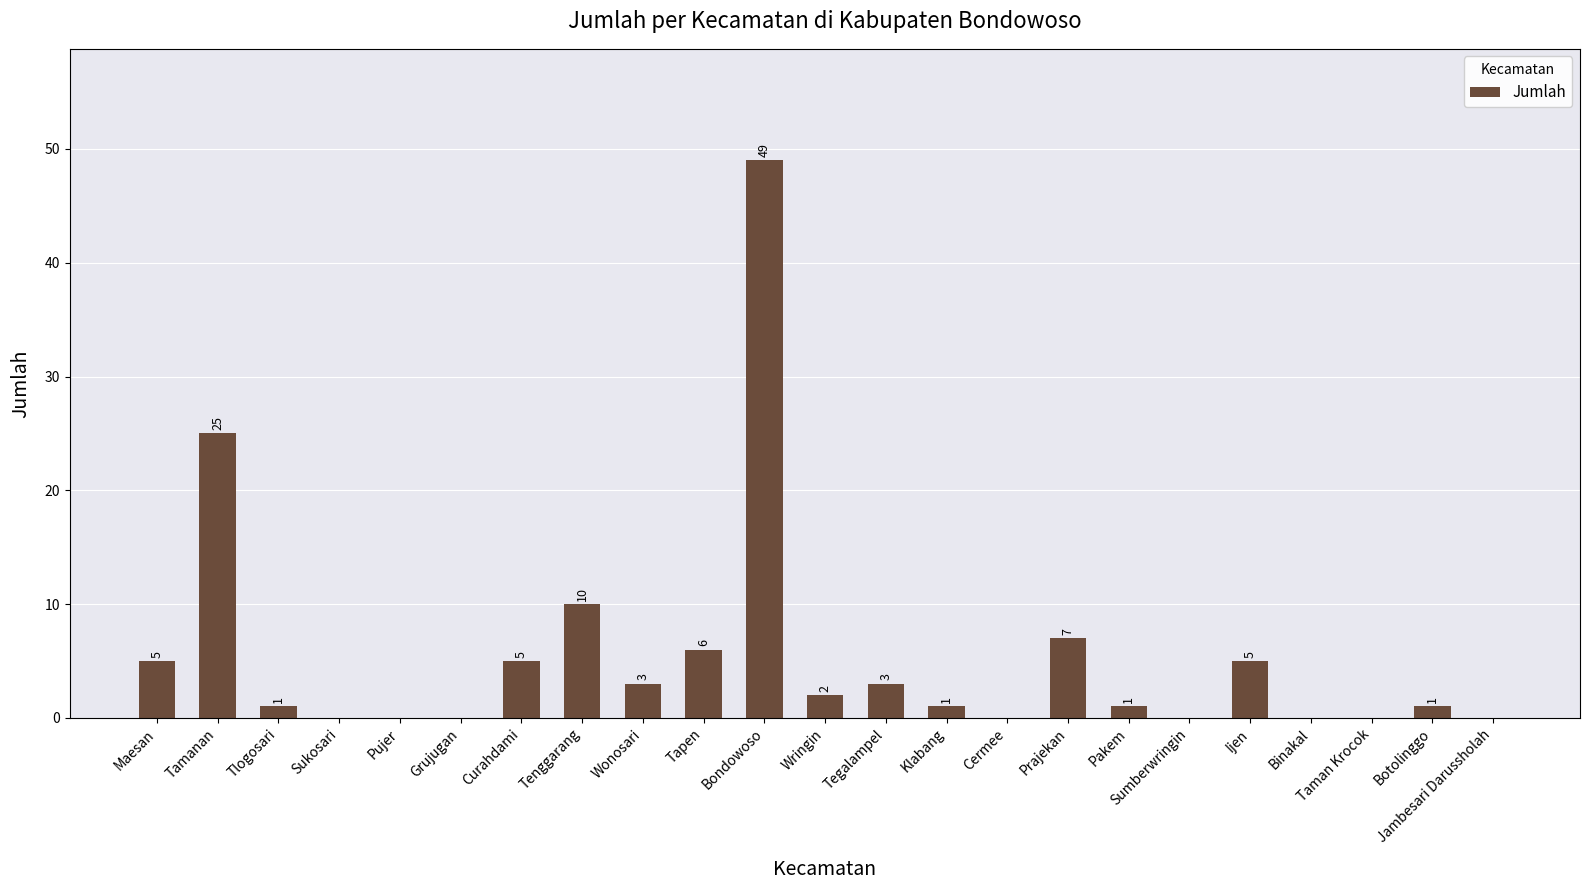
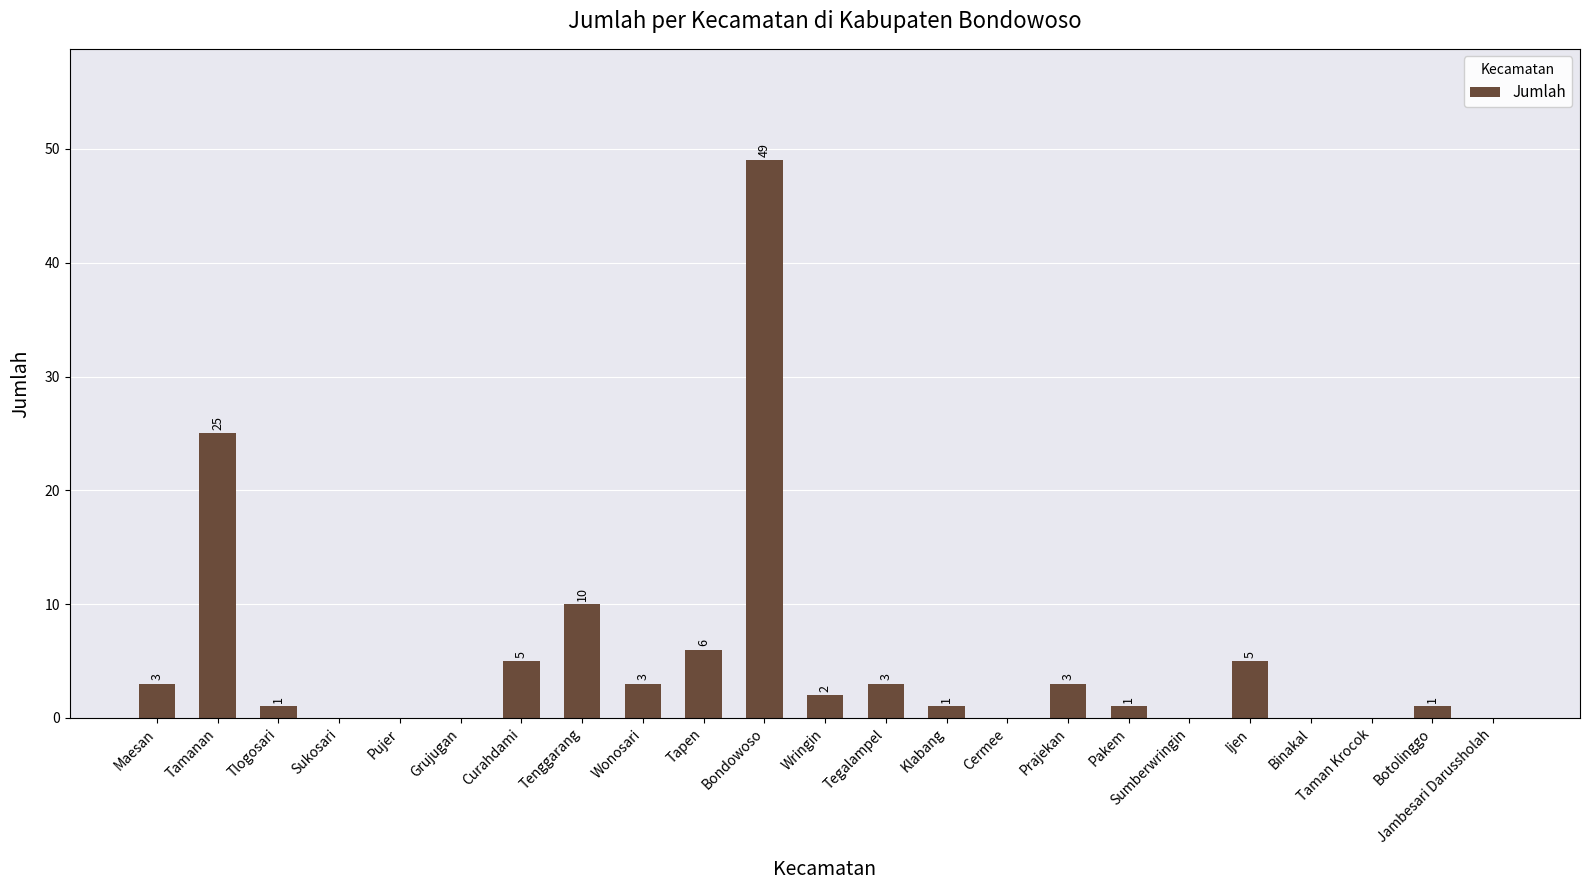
Maesan: 5 -> 3
Prajekan: 7 -> 3
